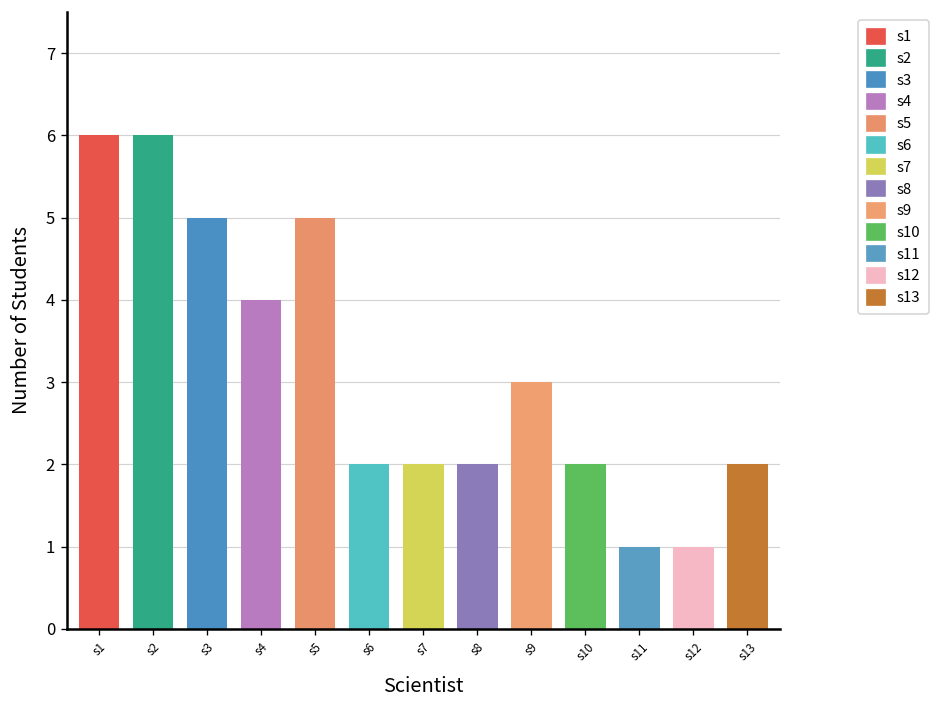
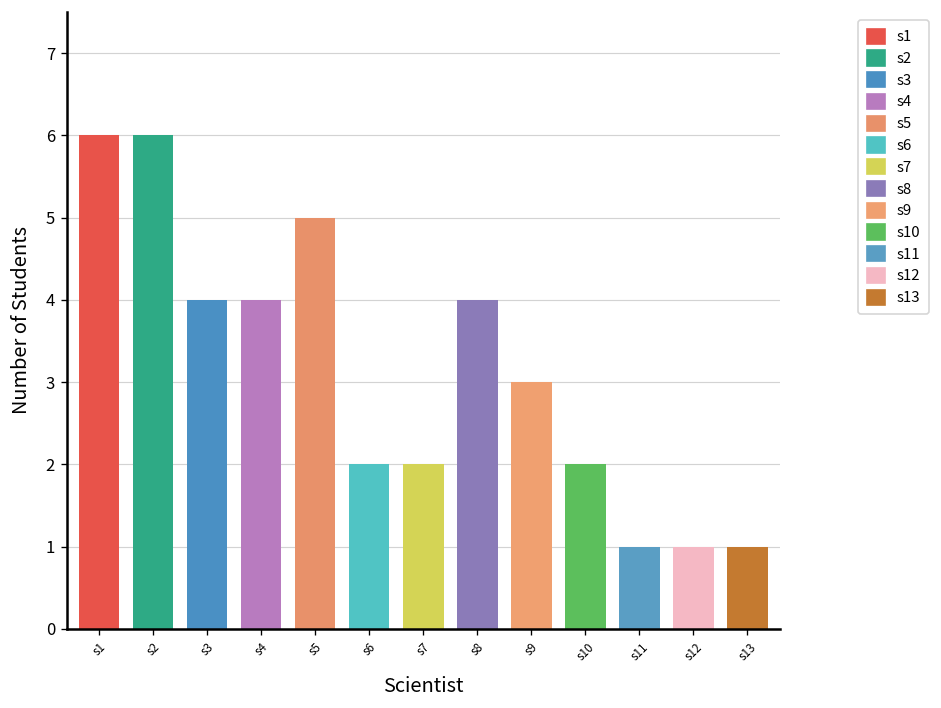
s3: 5 -> 4
s8: 2 -> 4
s13: 2 -> 1
